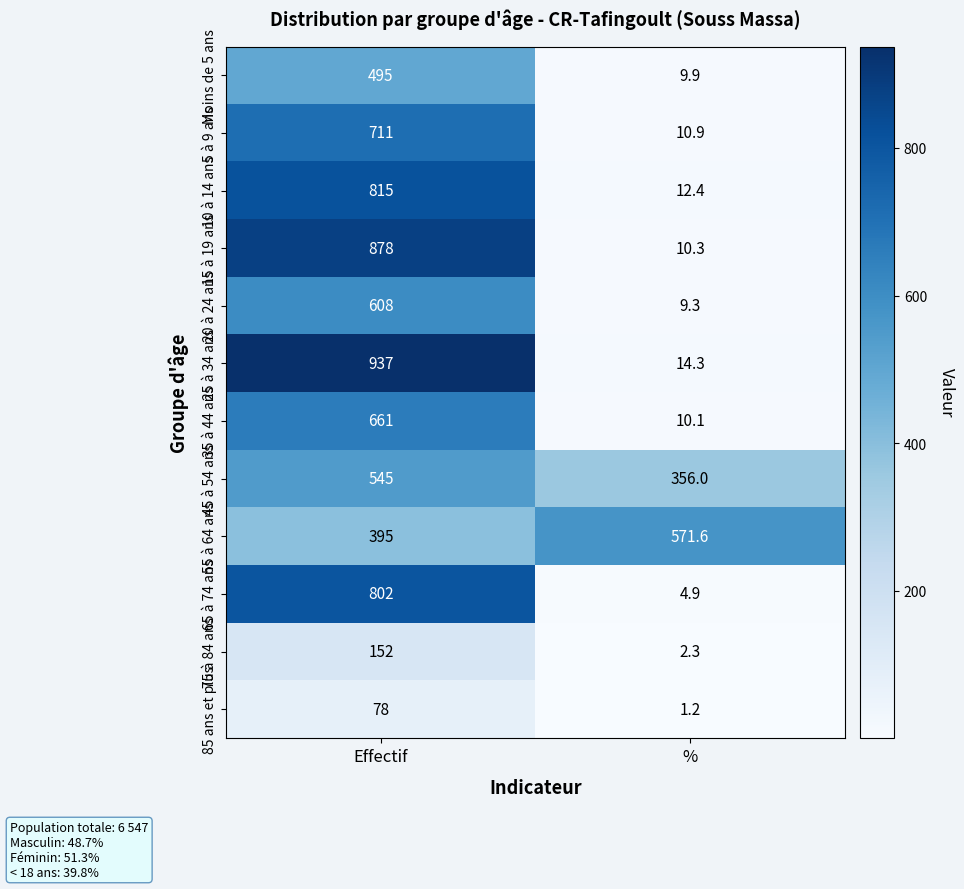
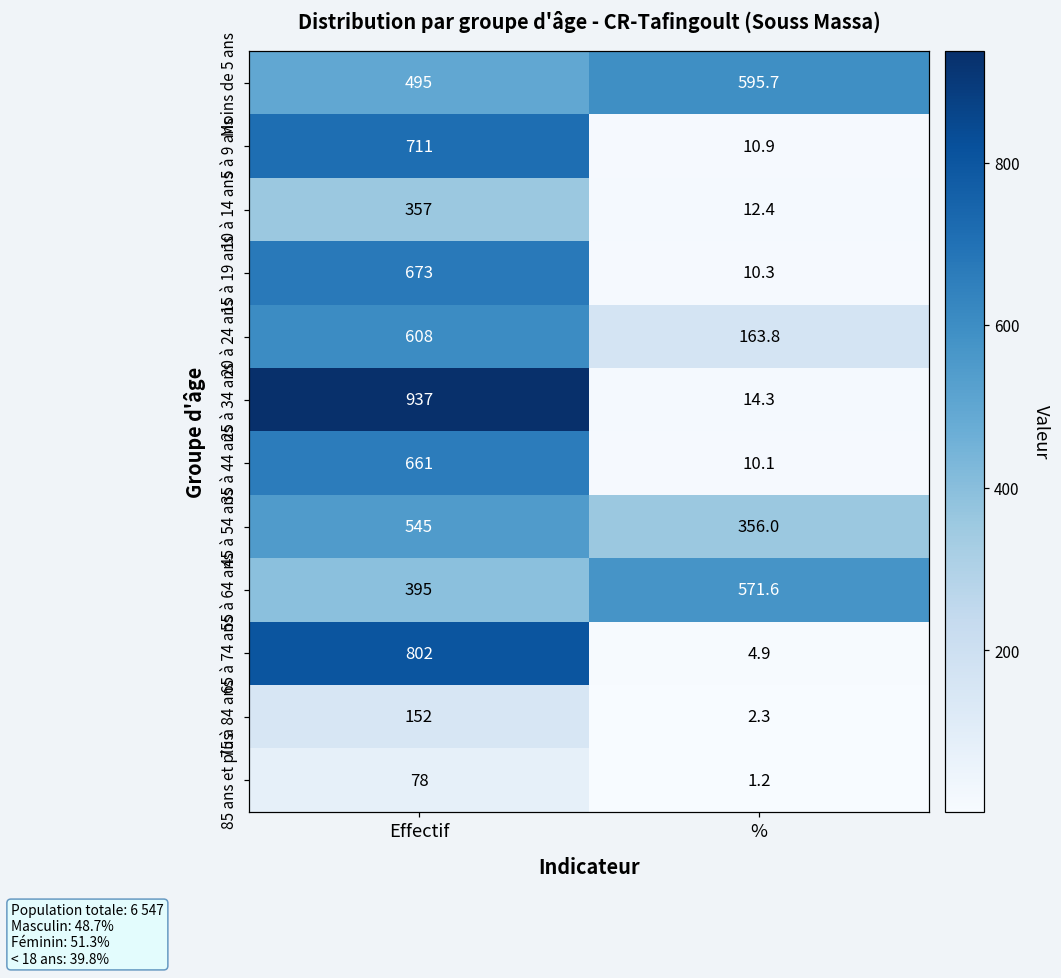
Moins de 5 ans, %: 9.9 -> 595.7
10 à 14 ans, Effectif: 815 -> 357
15 à 19 ans, Effectif: 878 -> 673
20 à 24 ans, %: 9.3 -> 163.8
